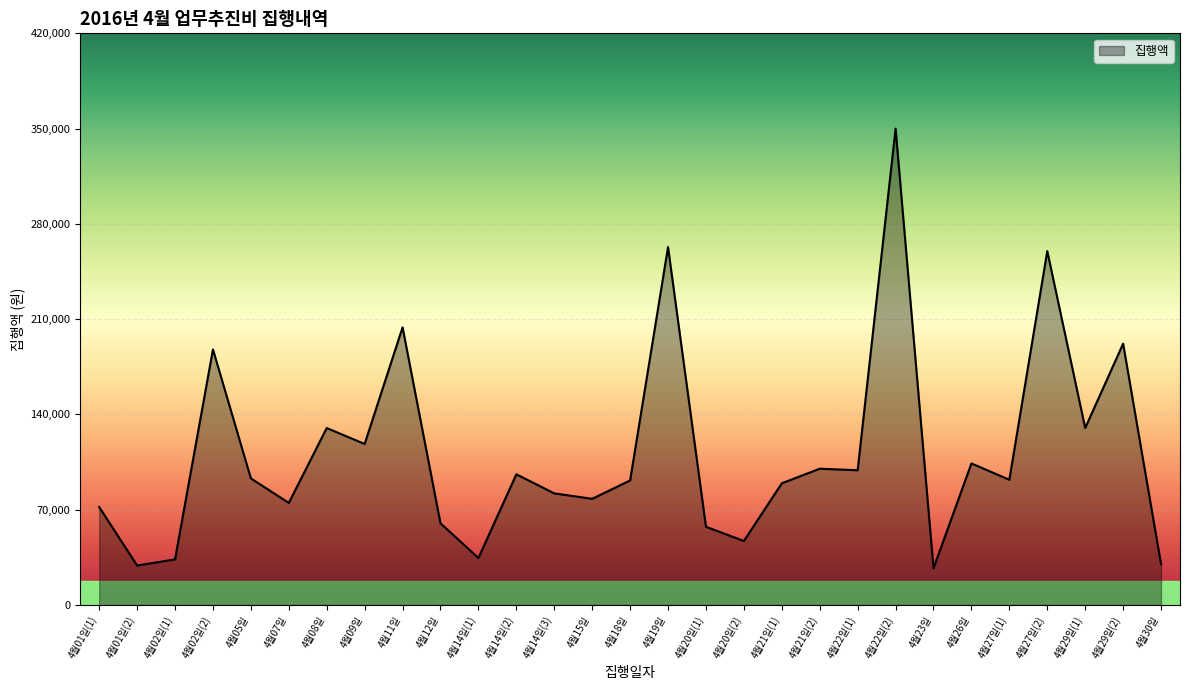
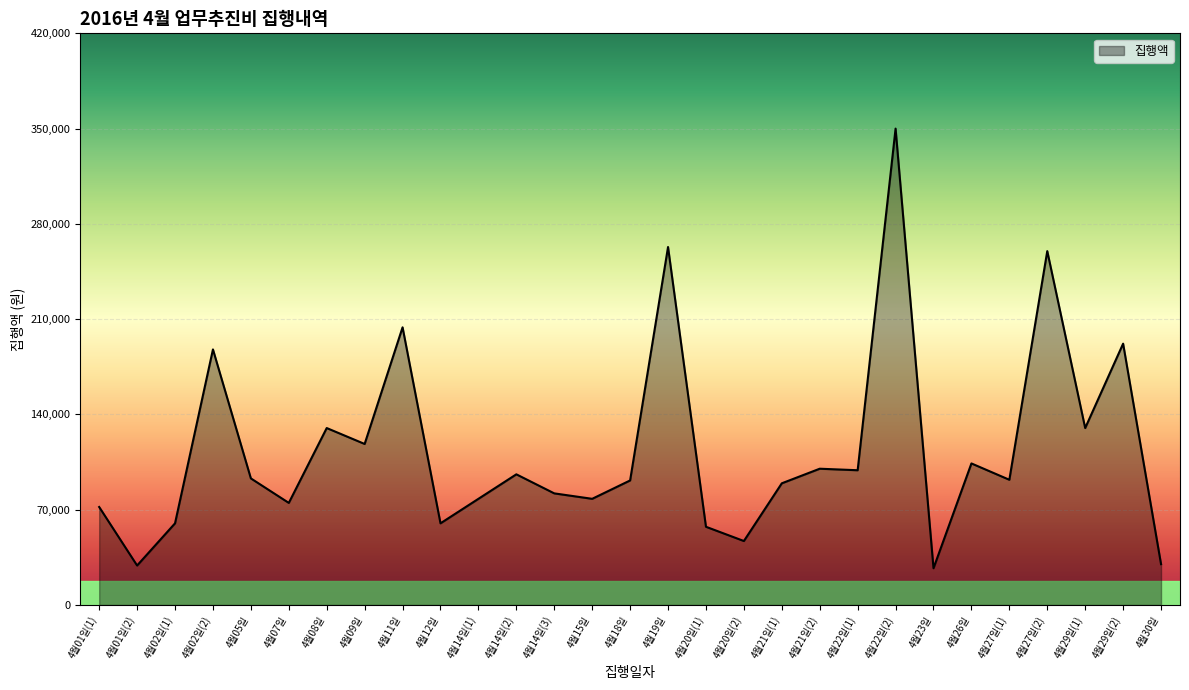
4월02일(1): 33,000 -> 60,000
4월14일(1): 35,000 -> 78,000
